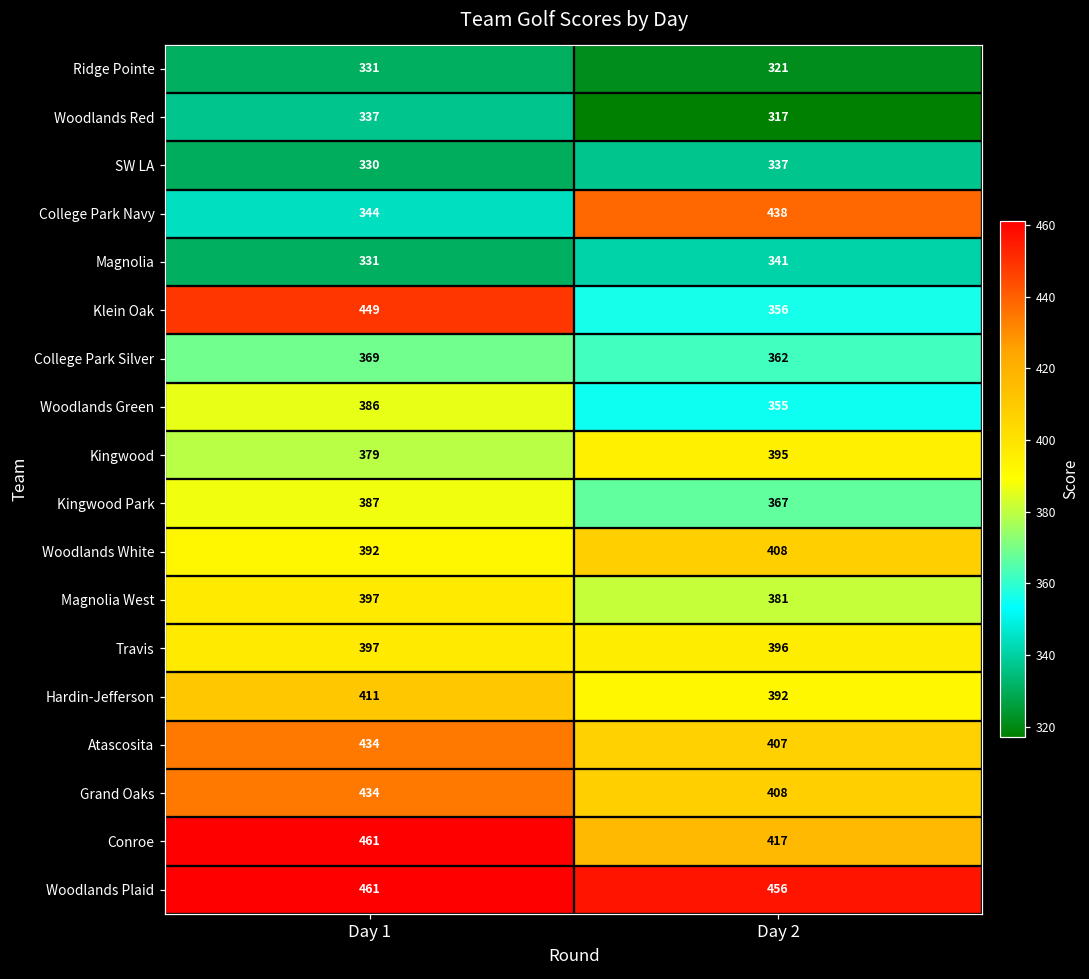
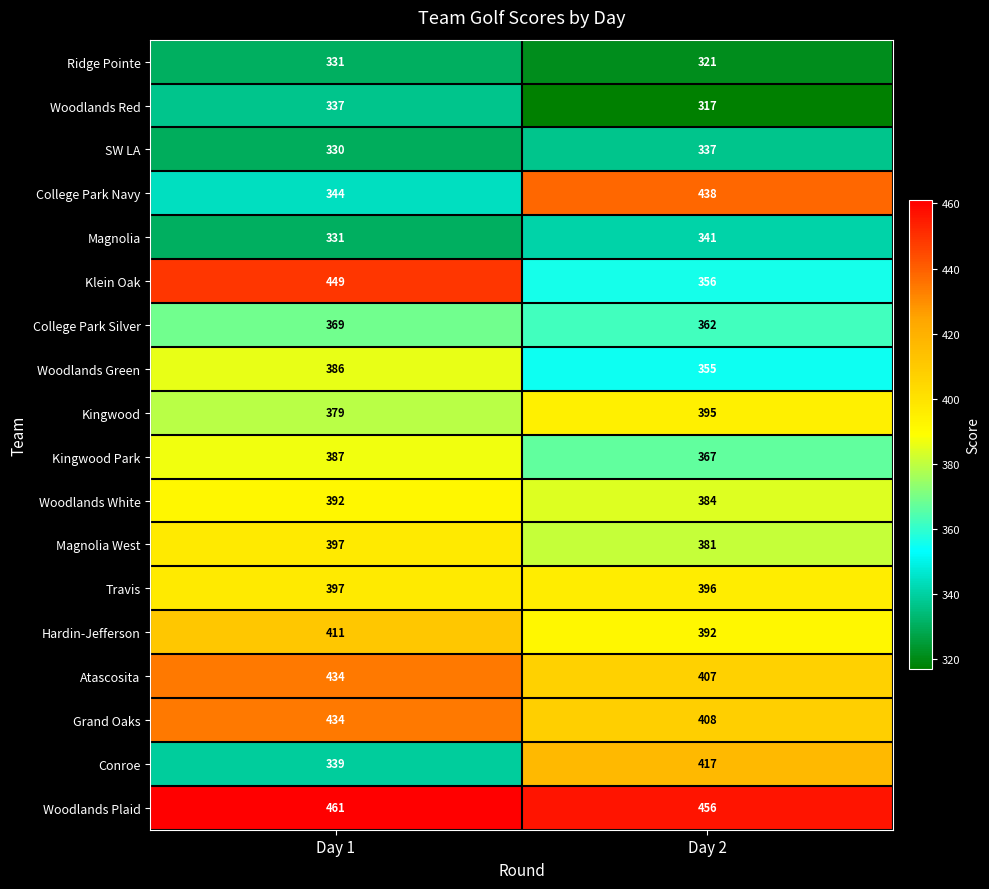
Woodlands White, Day 2: 408 -> 384
Conroe, Day 1: 461 -> 339
